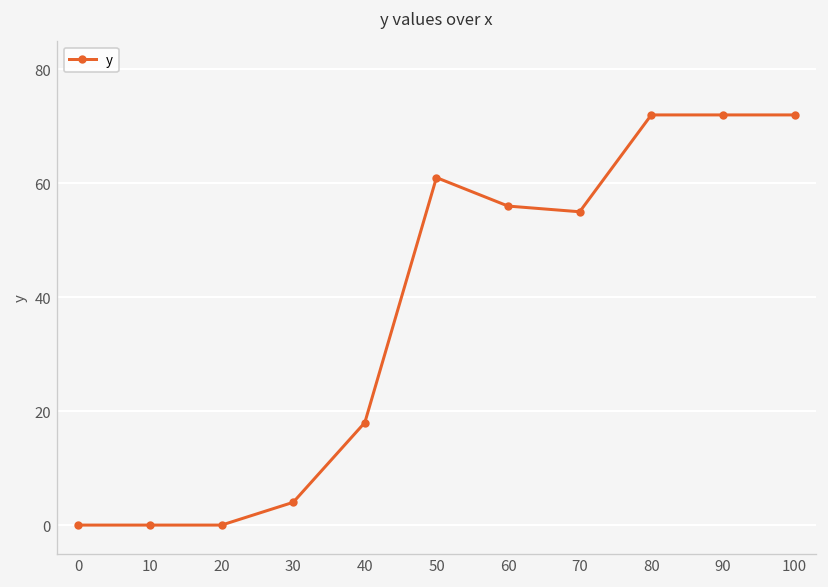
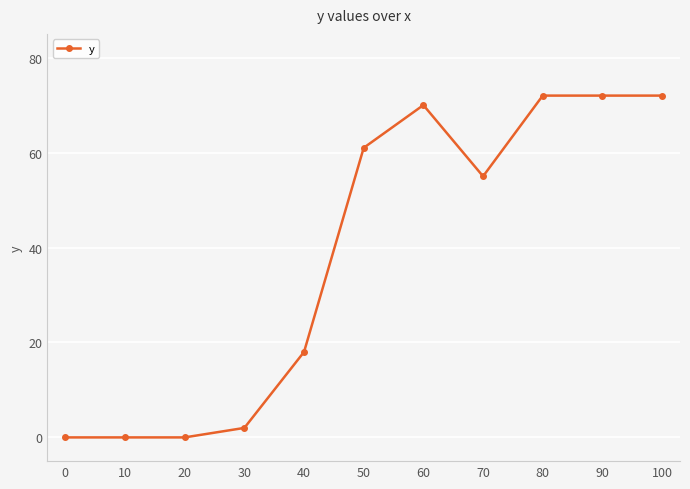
30: 4 -> 2
60: 56 -> 70
